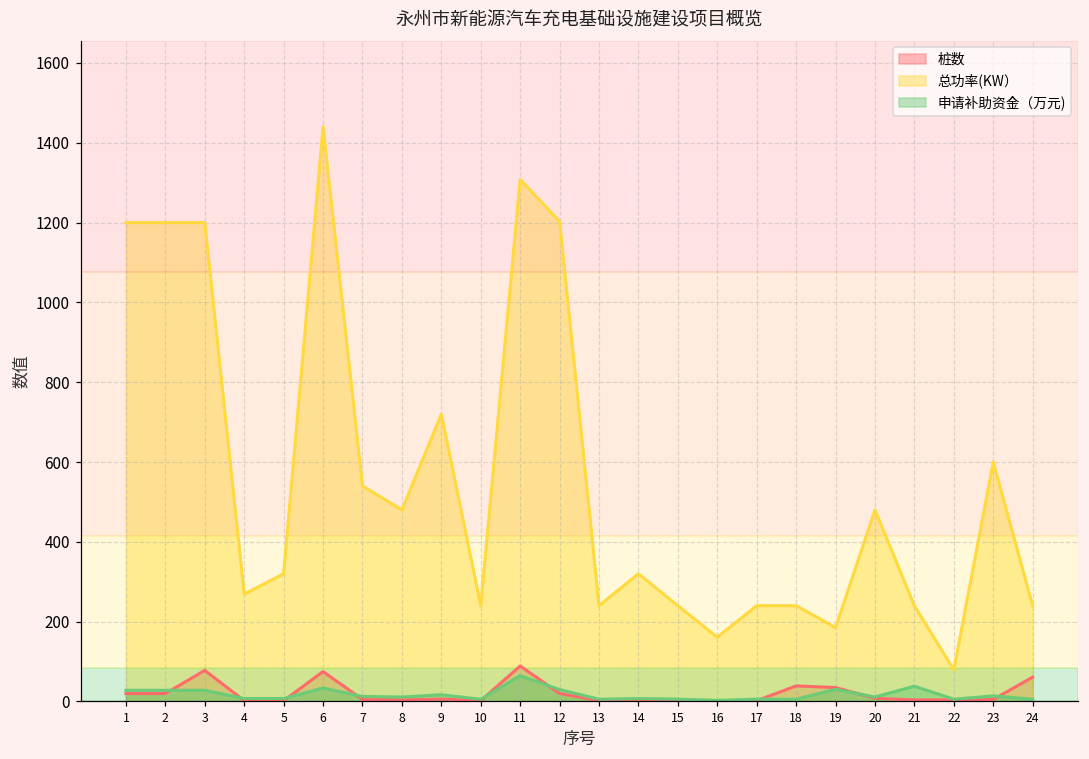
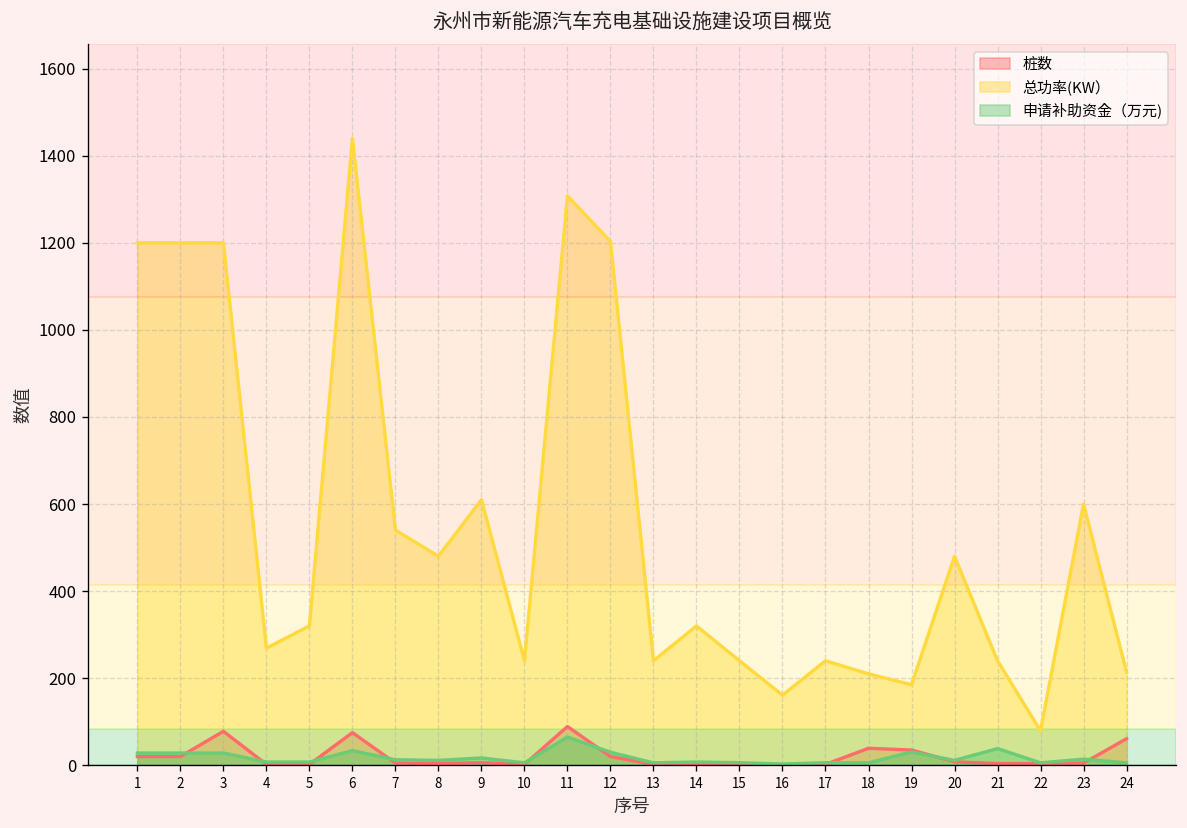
总功率(KW）, 9: 720 -> 610
总功率(KW）, 18: 240 -> 210
总功率(KW）, 24: 240 -> 210
